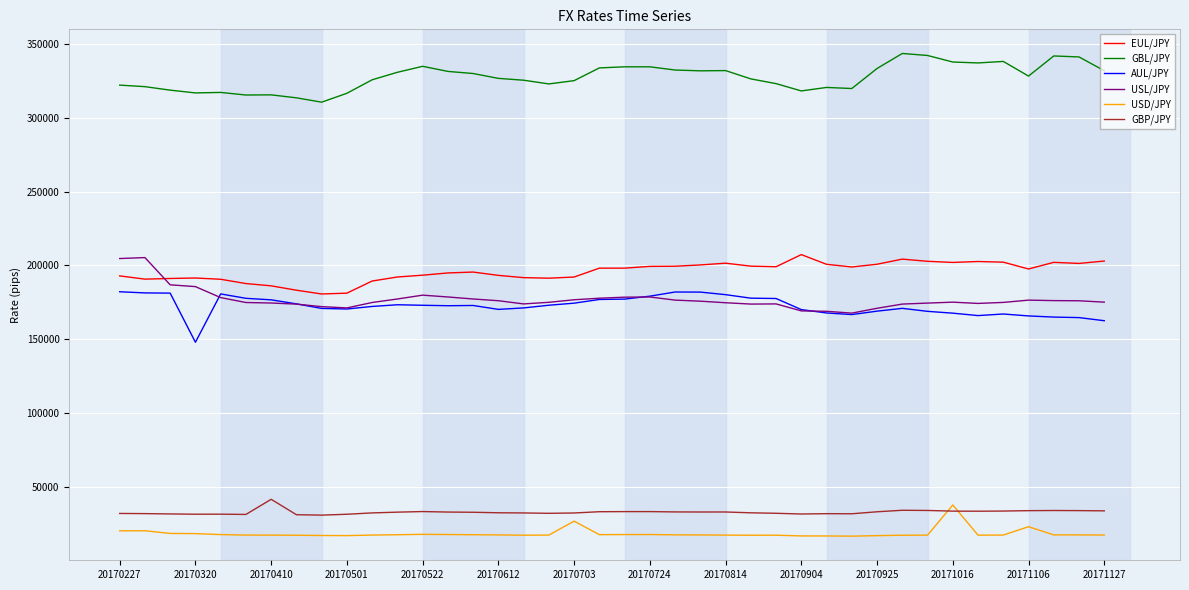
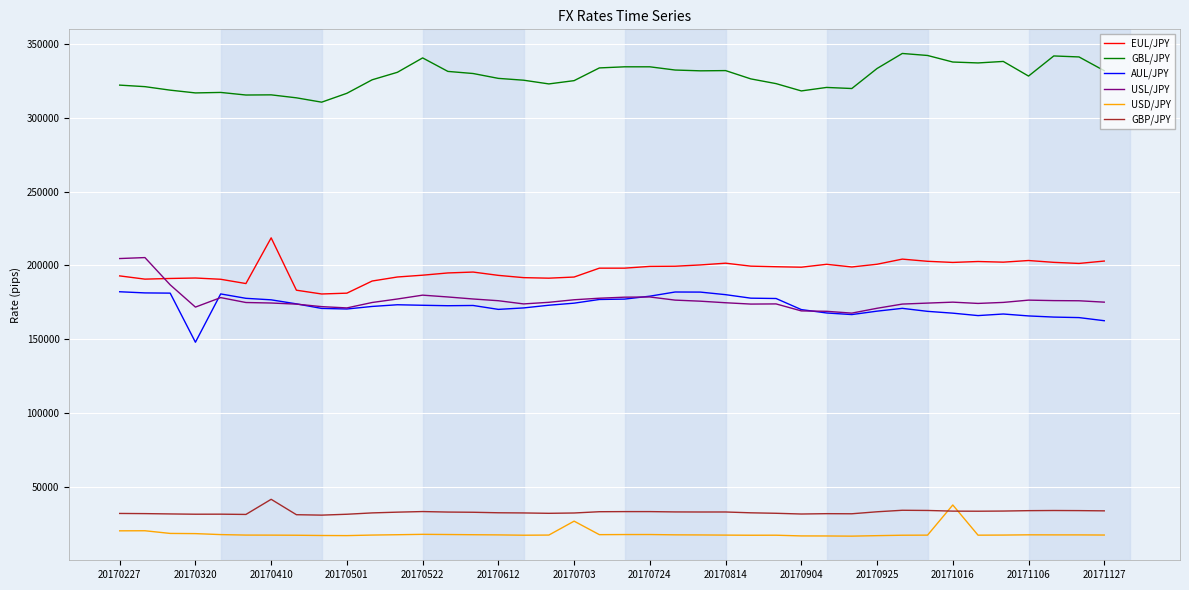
USL/JPY, 20170320: 186000 -> 172000
EUL/JPY, 20170410: 186000 -> 219000
GBL/JPY, 20170522: 335000 -> 340000
EUL/JPY, 20170904: 207000 -> 199000
EUL/JPY, 20171106: 198000 -> 203000
USD/JPY, 20171106: 23000 -> 18000
